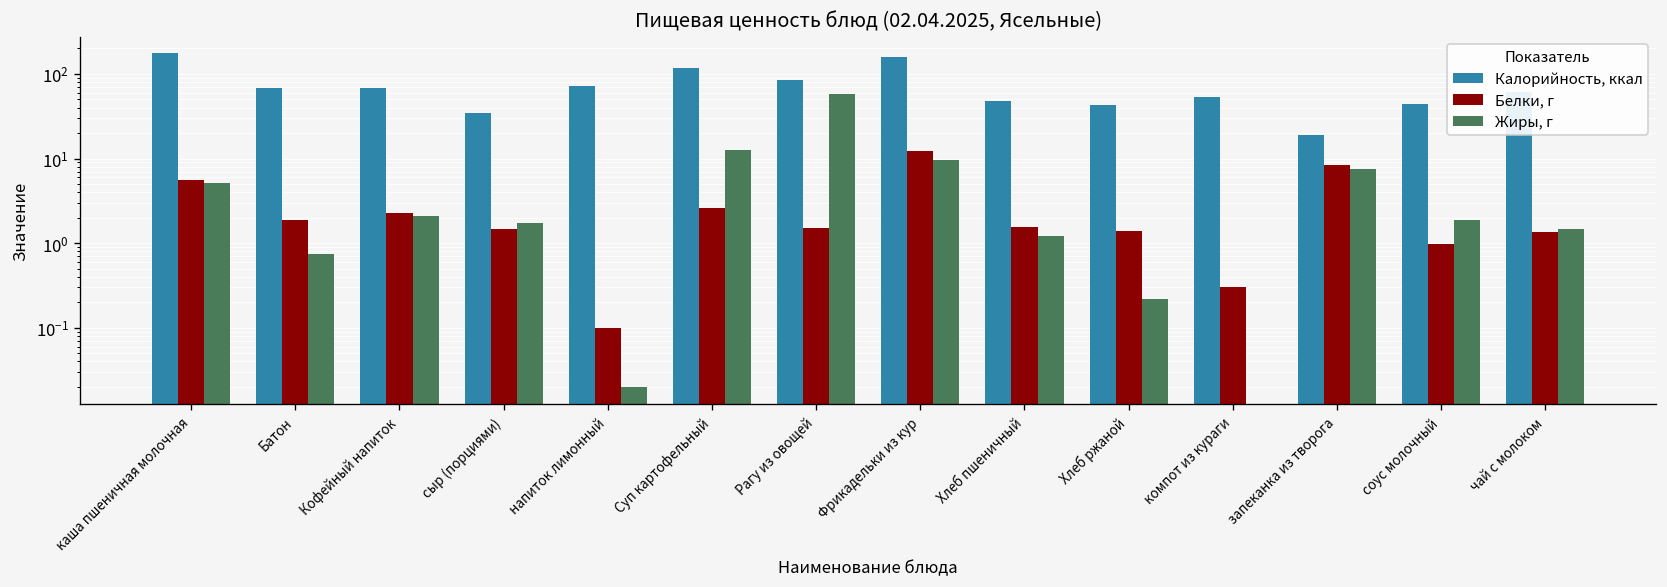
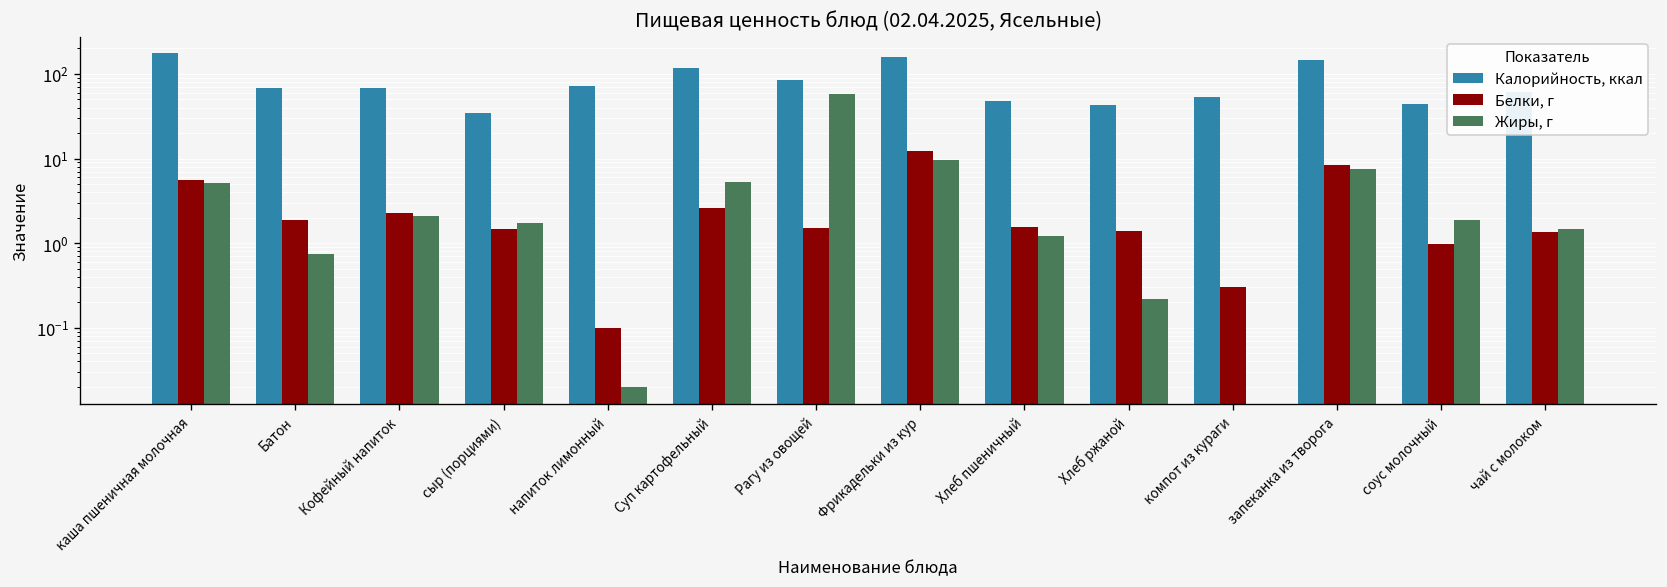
Жиры, г, Суп картофельный: 13 -> 5
Калорийность, ккал, запеканка из творога: 19 -> 140
